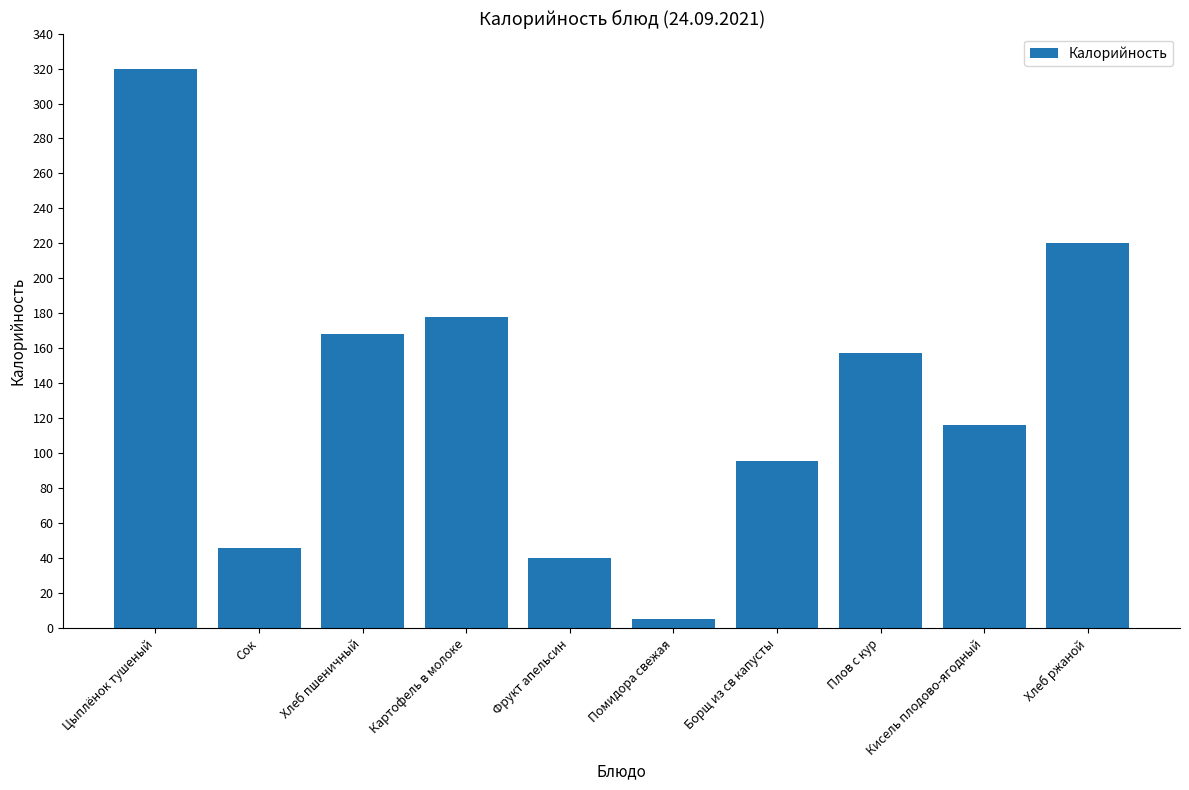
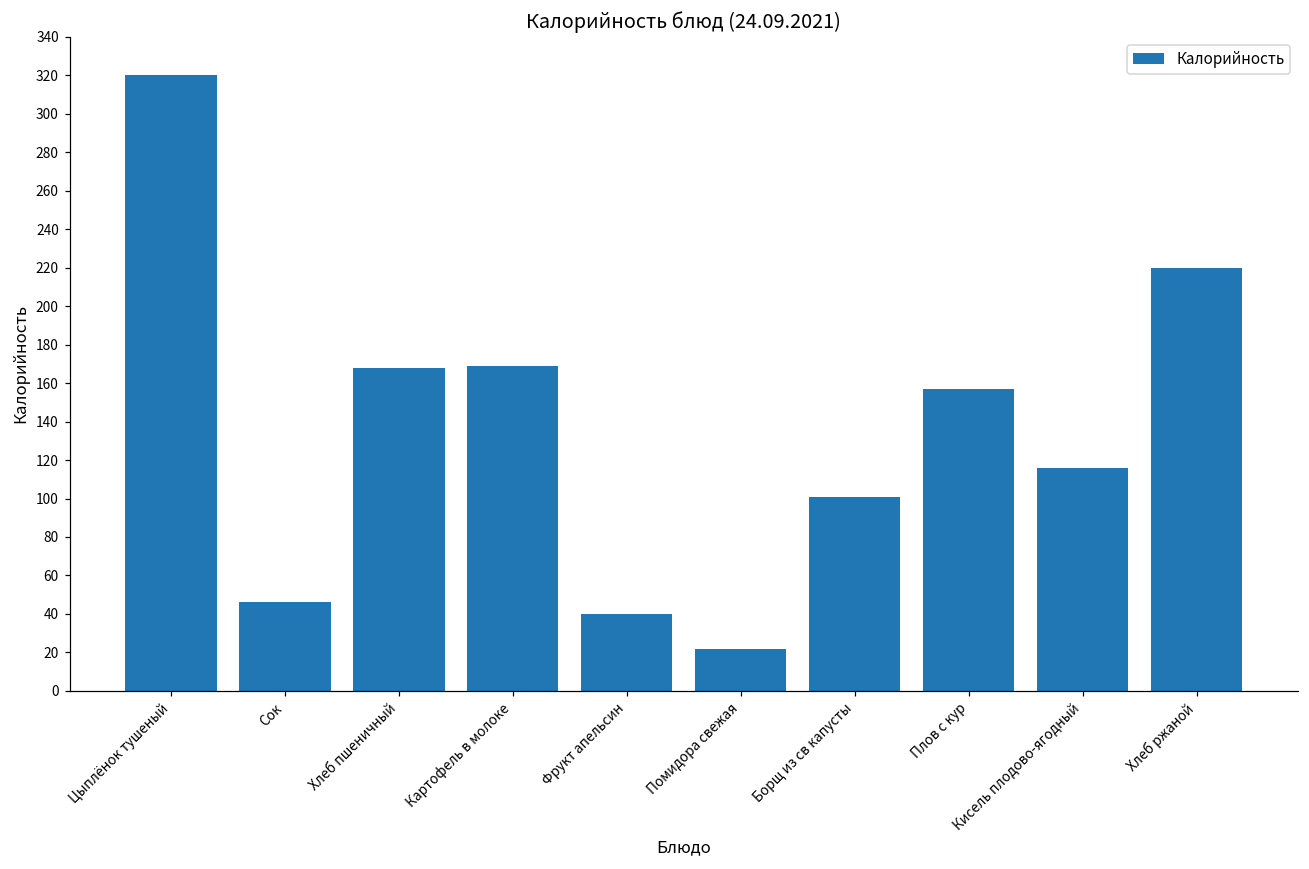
Картофель в молоке: 178 -> 169
Помидора свежая: 5 -> 22
Борщ из св капусты: 96 -> 101
